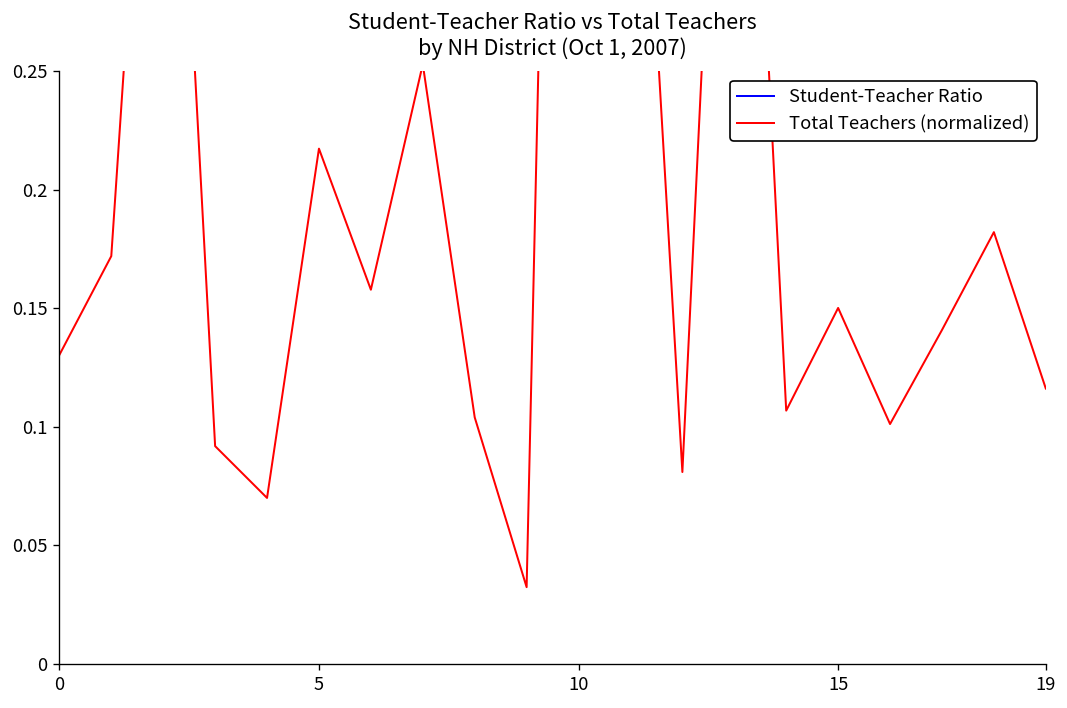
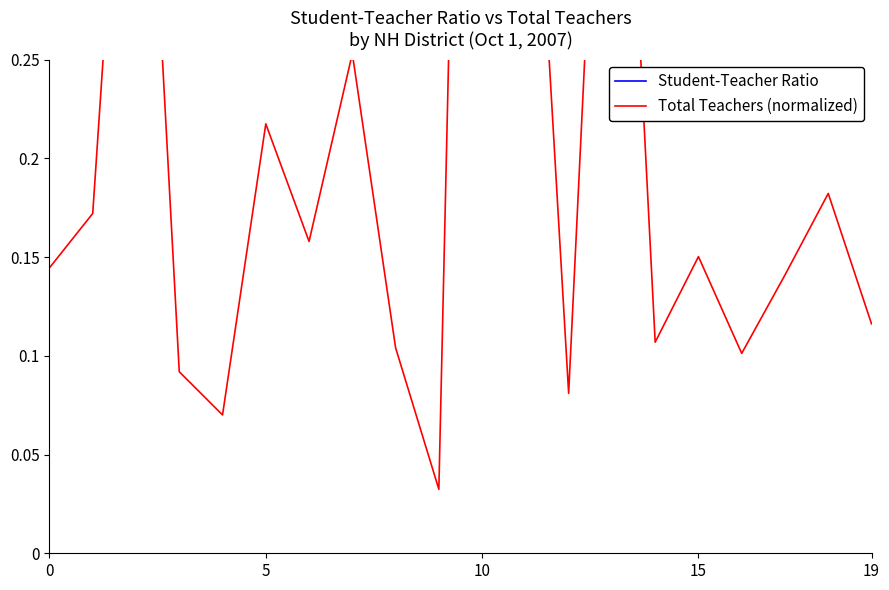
Total Teachers (normalized), 0: 0.130 -> 0.145
